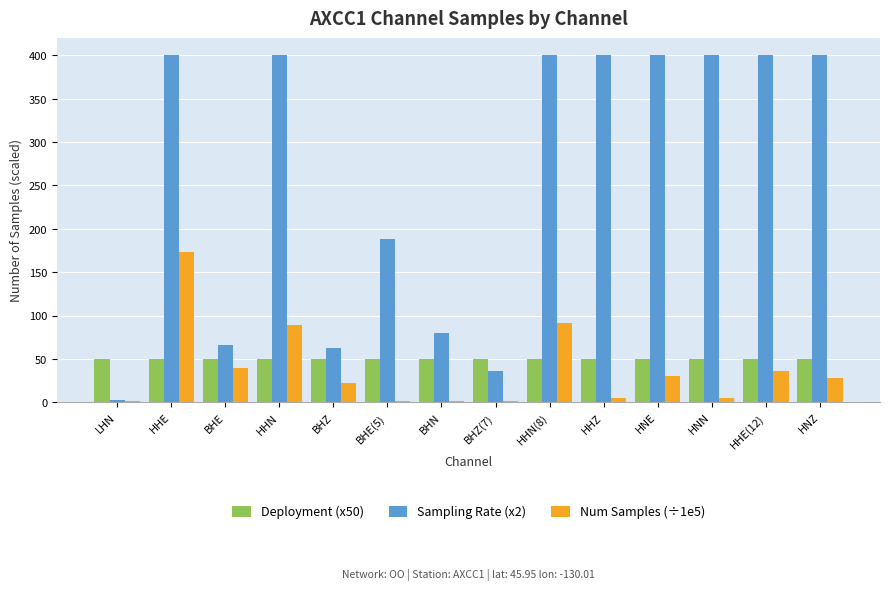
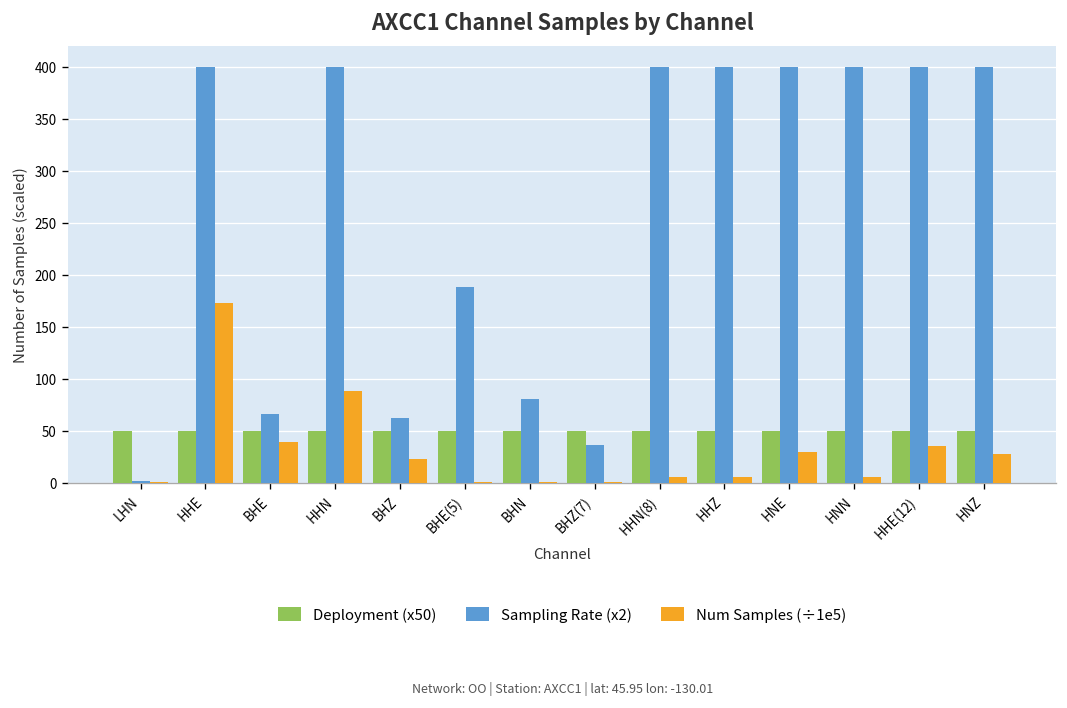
Num Samples (÷1e5), HHN(8): 90 -> 10
